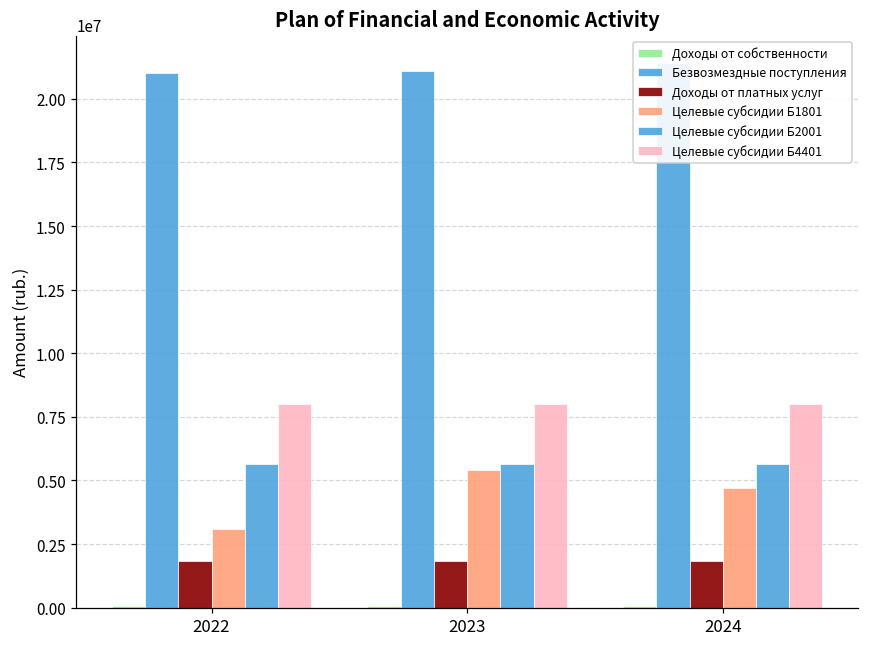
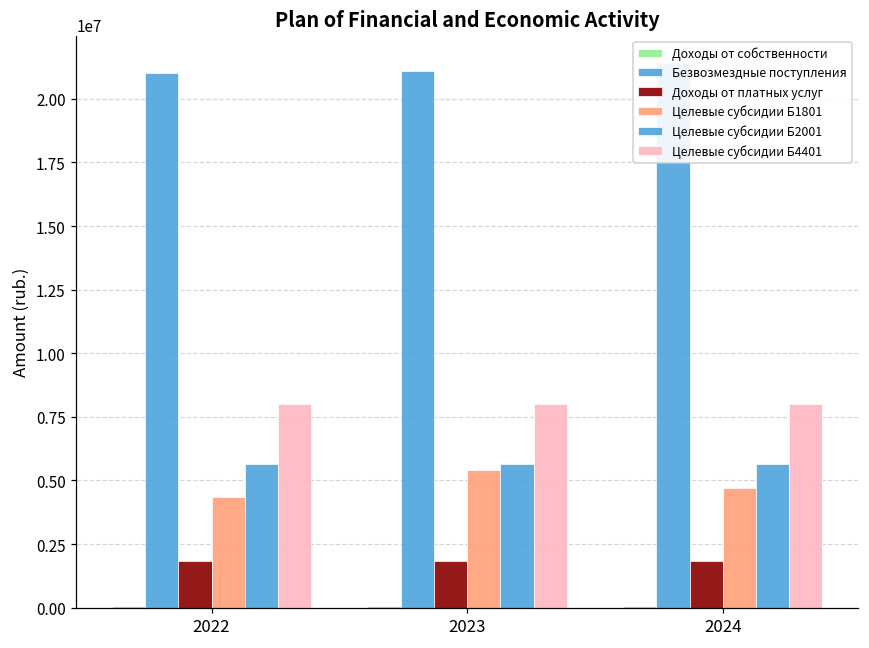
Целевые субсидии Б1801, 2022: 3100000 -> 4300000
